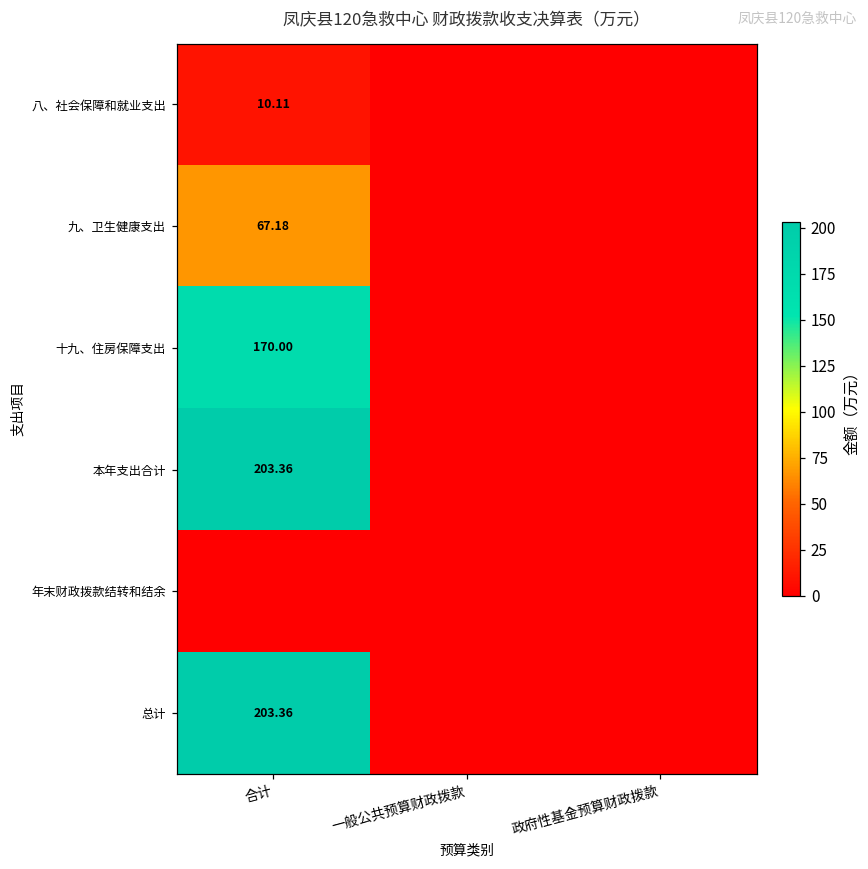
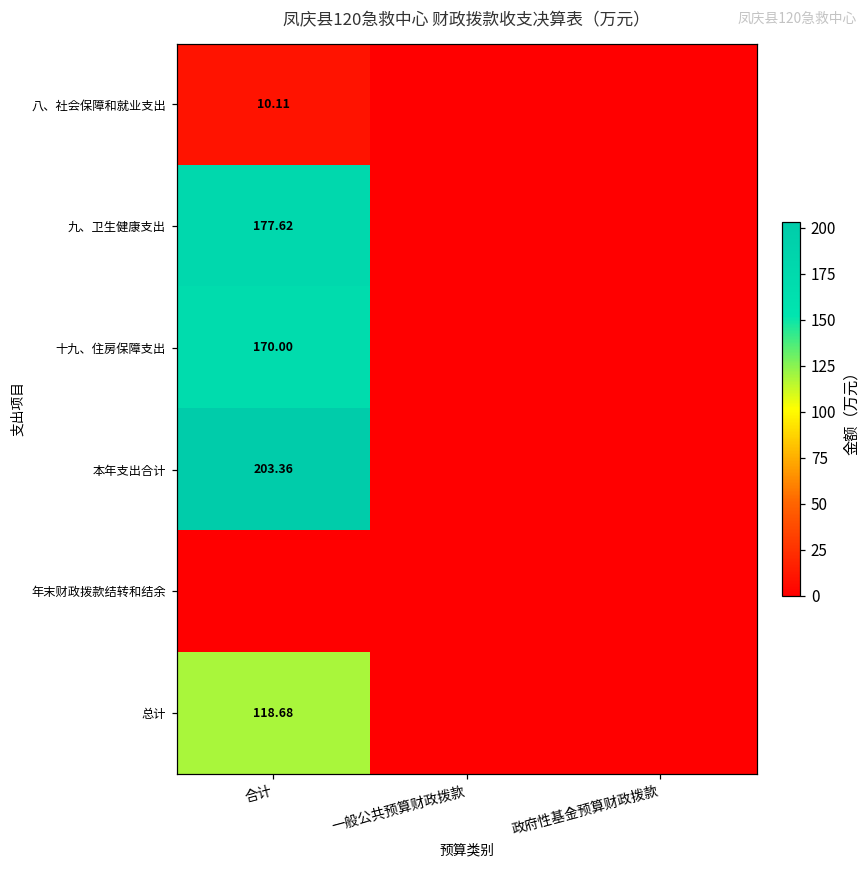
九、卫生健康支出, 合计: 67.18 -> 177.62
总计, 合计: 203.36 -> 118.68
